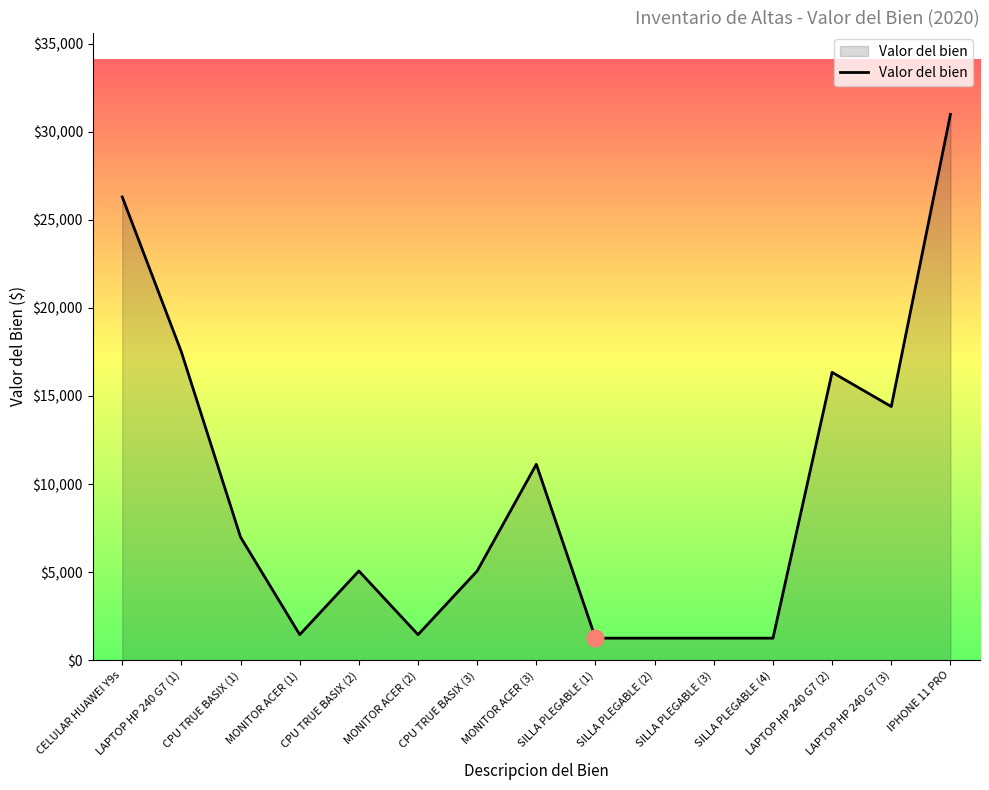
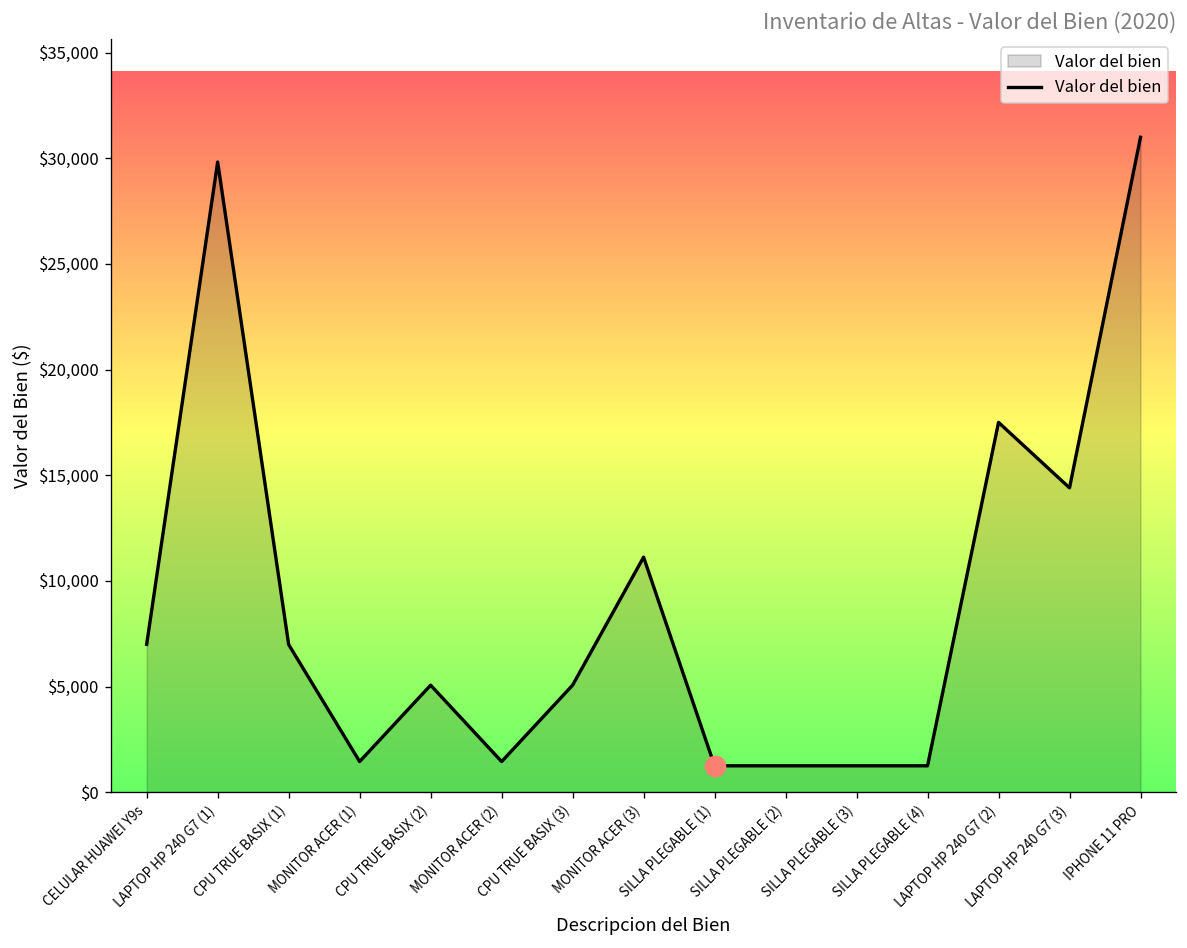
Valor del bien, CELULAR HUAWEI Y9s: $26,300 -> $7,000
Valor del bien, LAPTOP HP 240 G7 (1): $17,500 -> $29,800
Valor del bien, LAPTOP HP 240 G7 (2): $16,300 -> $17,500
